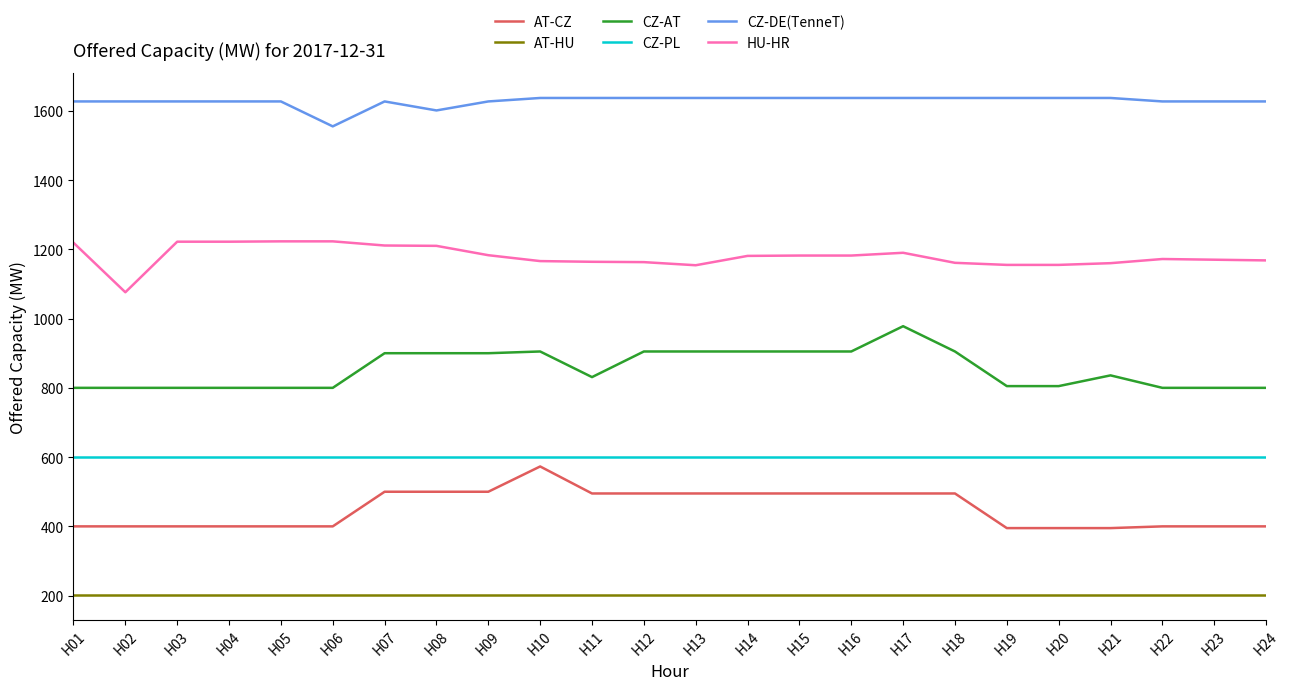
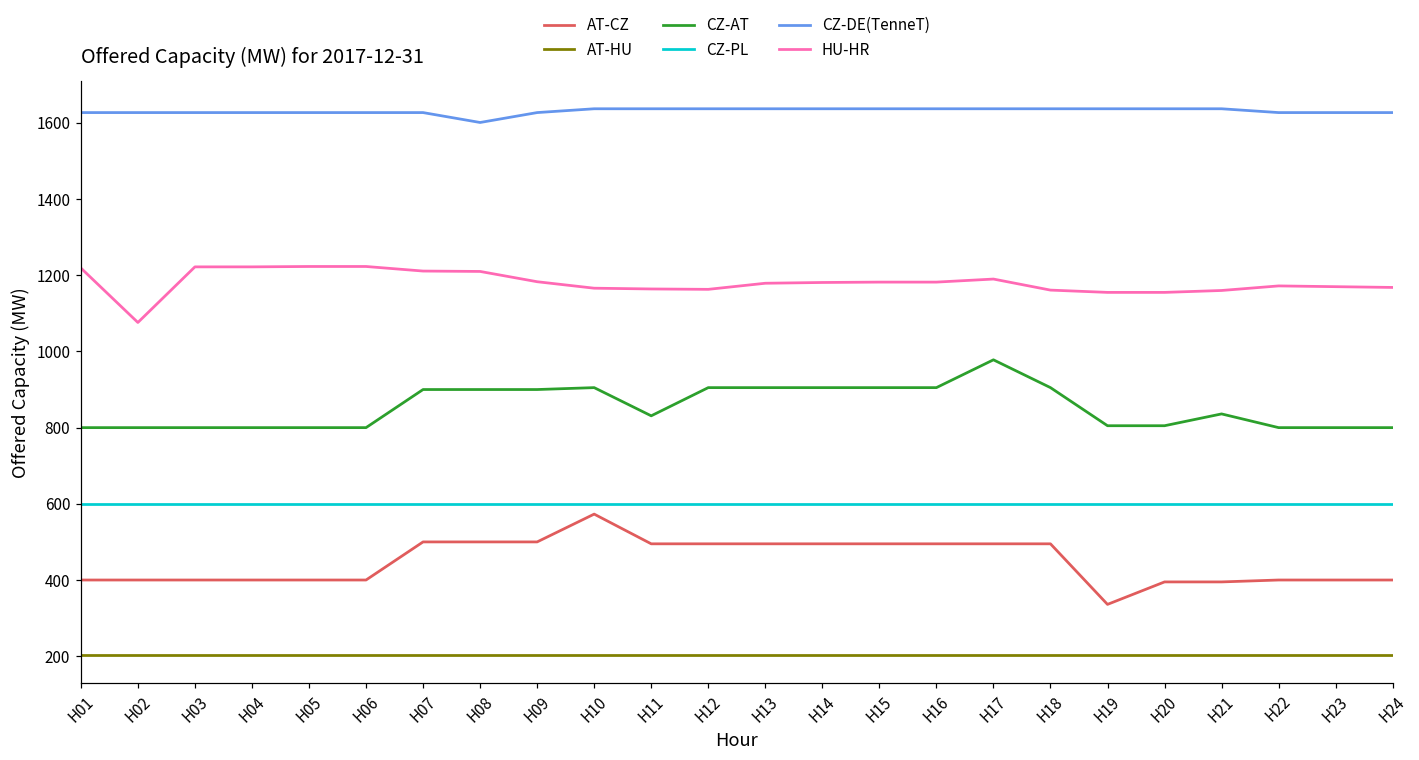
CZ-DE(TenneT), H06: 1560 -> 1630
HU-HR, H13: 1150 -> 1180
AT-CZ, H19: 400 -> 340
